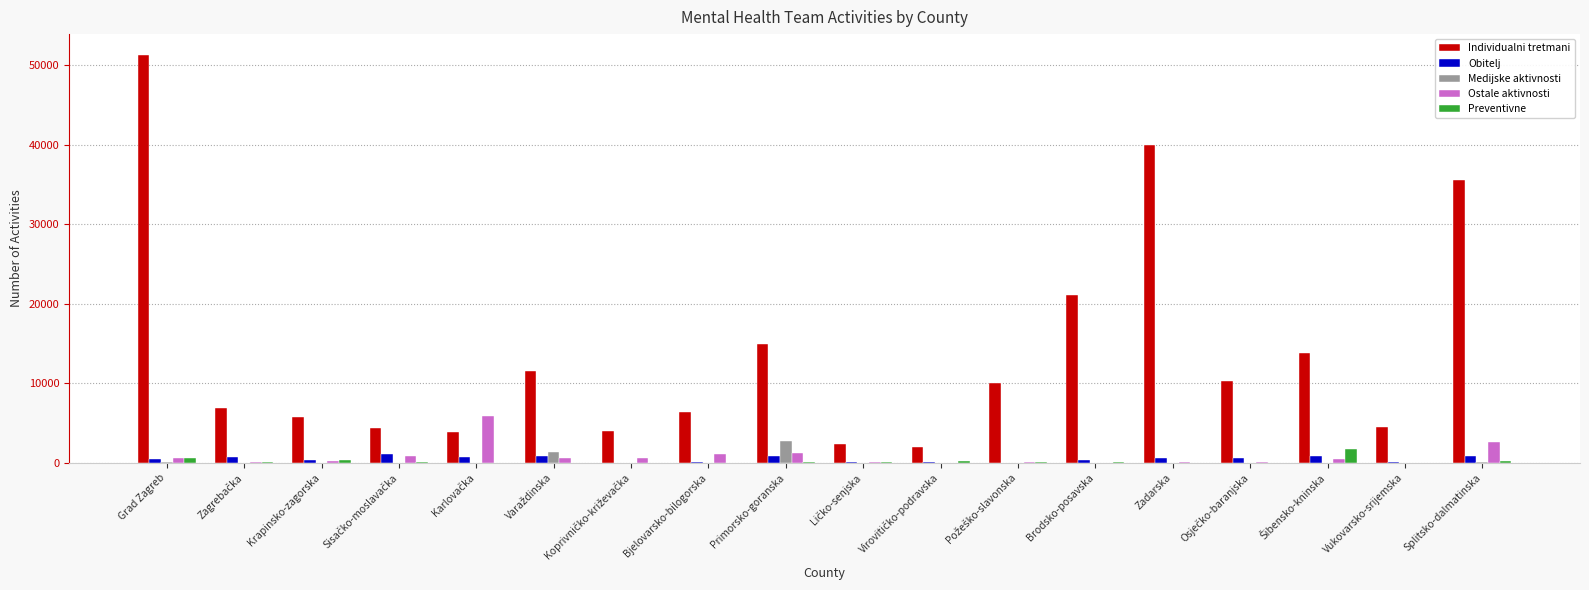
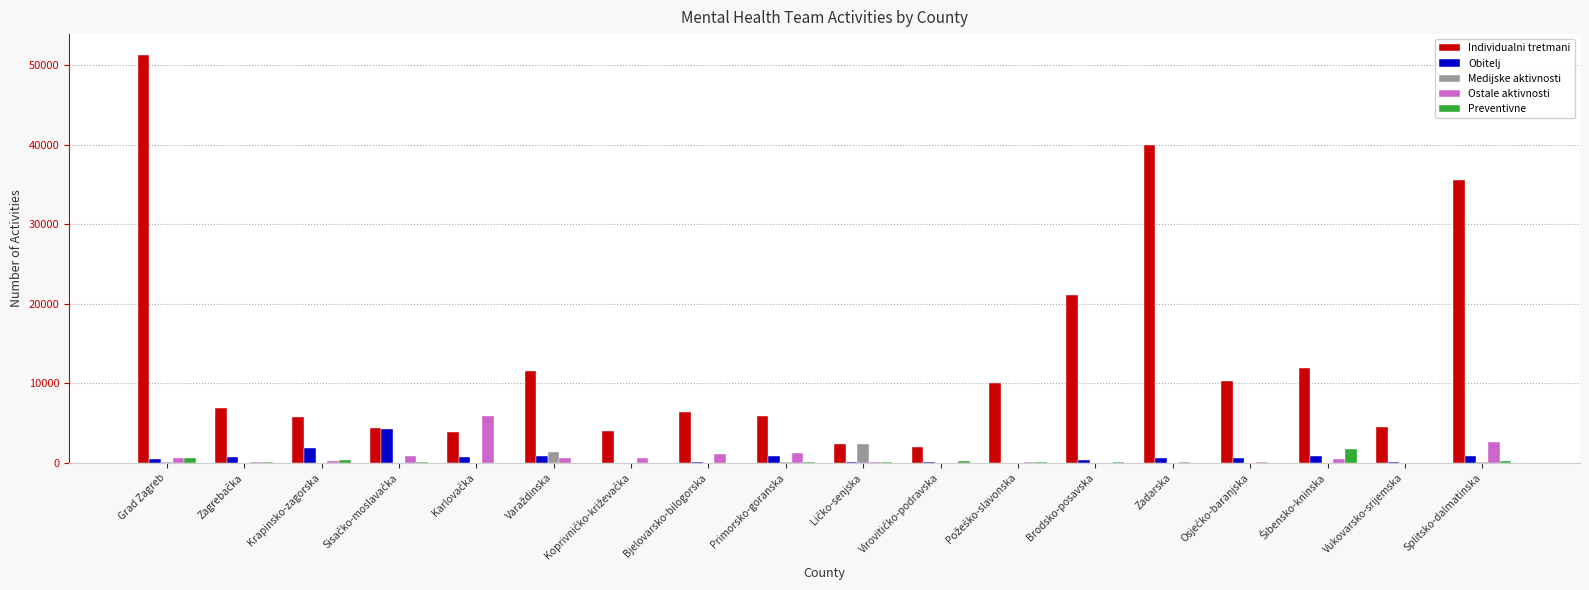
Obitelj, Krapinsko-zagorska: 0 -> 2000
Obitelj, Sisačko-moslavačka: 1000 -> 4000
Individualni tretmani, Primorsko-goranska: 15000 -> 6000
Medijske aktivnosti, Primorsko-goranska: 3000 -> 0
Medijske aktivnosti, Ličko-senjska: 0 -> 2000
Individualni tretmani, Šibensko-kninska: 14000 -> 12000
